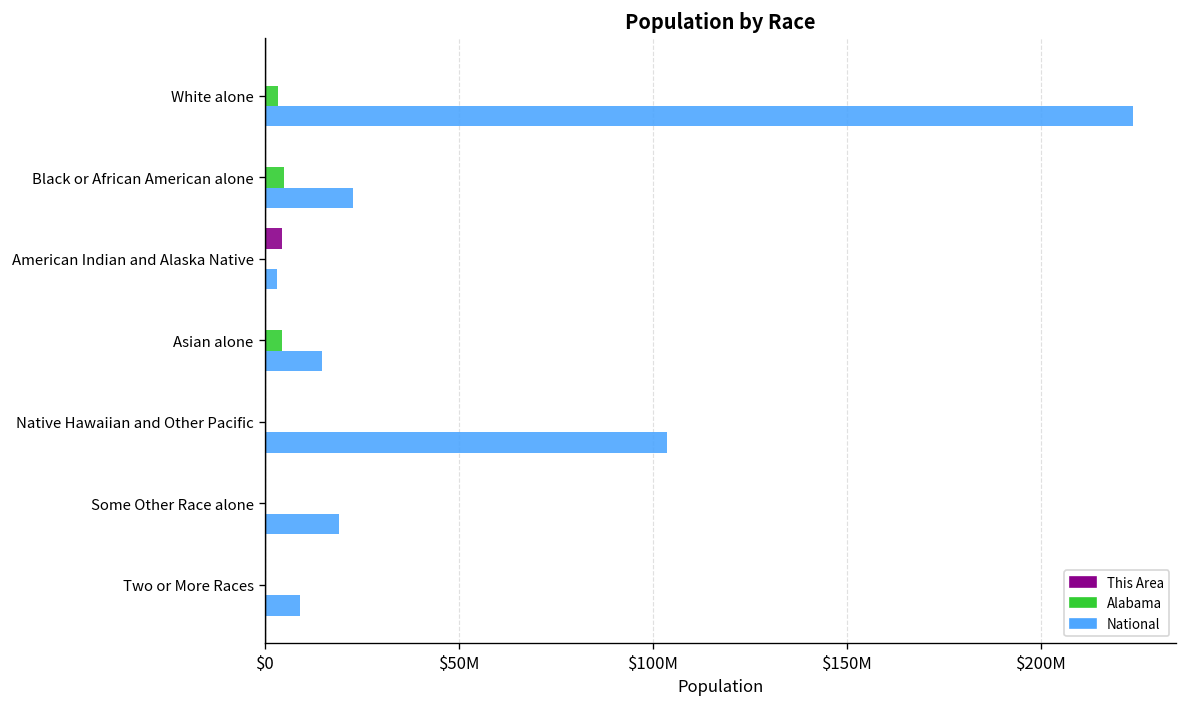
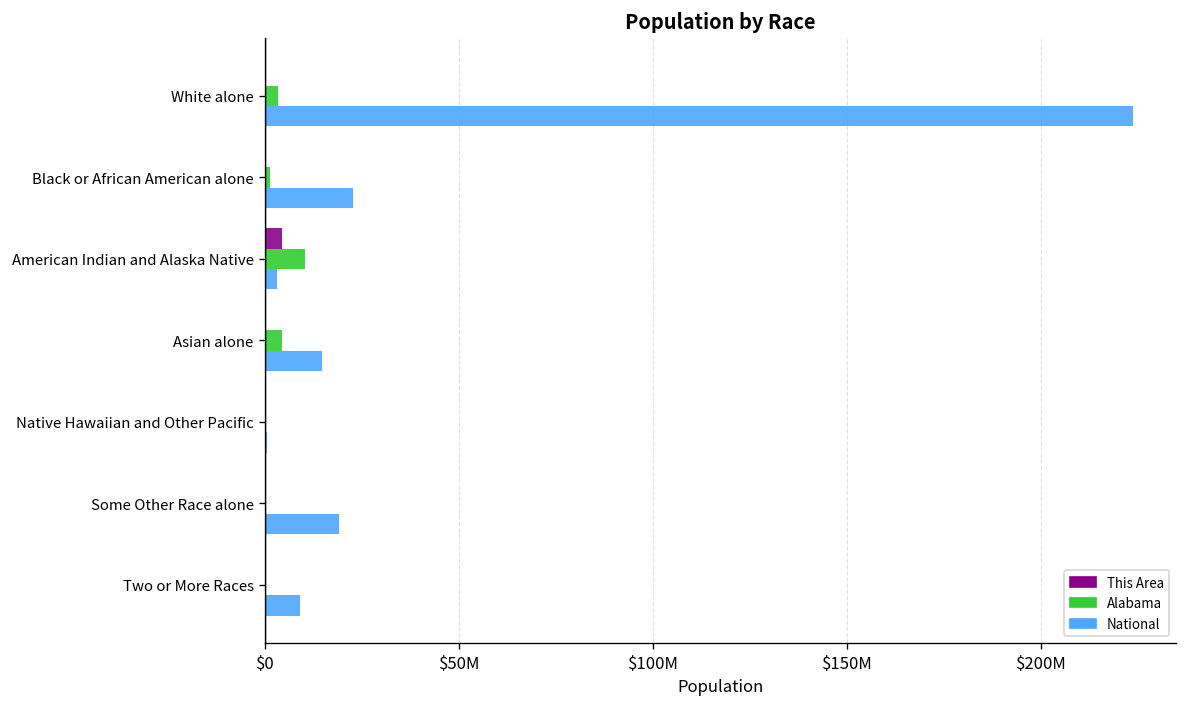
Alabama, Black or African American alone: $5000000 -> $1000000
Alabama, American Indian and Alaska Native: $0 -> $10000000
National, Native Hawaiian and Other Pacific: $103000000 -> $1000000
